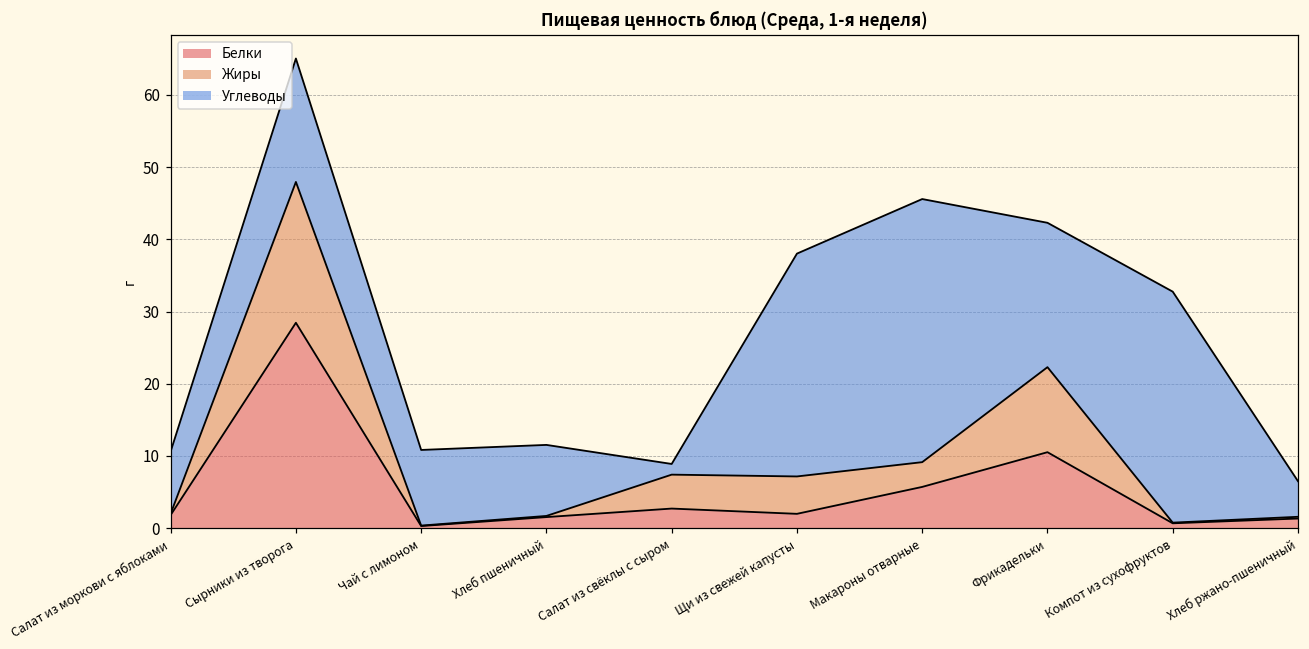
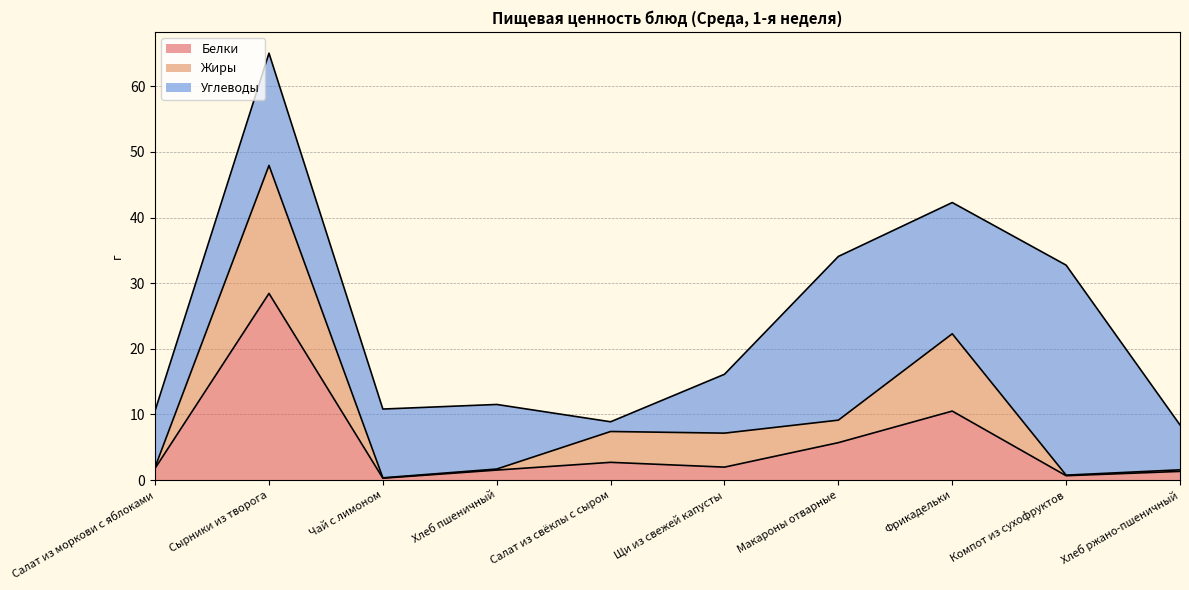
Углеводы, Щи из свежей капусты: 31 -> 9
Углеводы, Макароны отварные: 36 -> 25
Углеводы, Хлеб ржано-пшеничный: 5 -> 7
